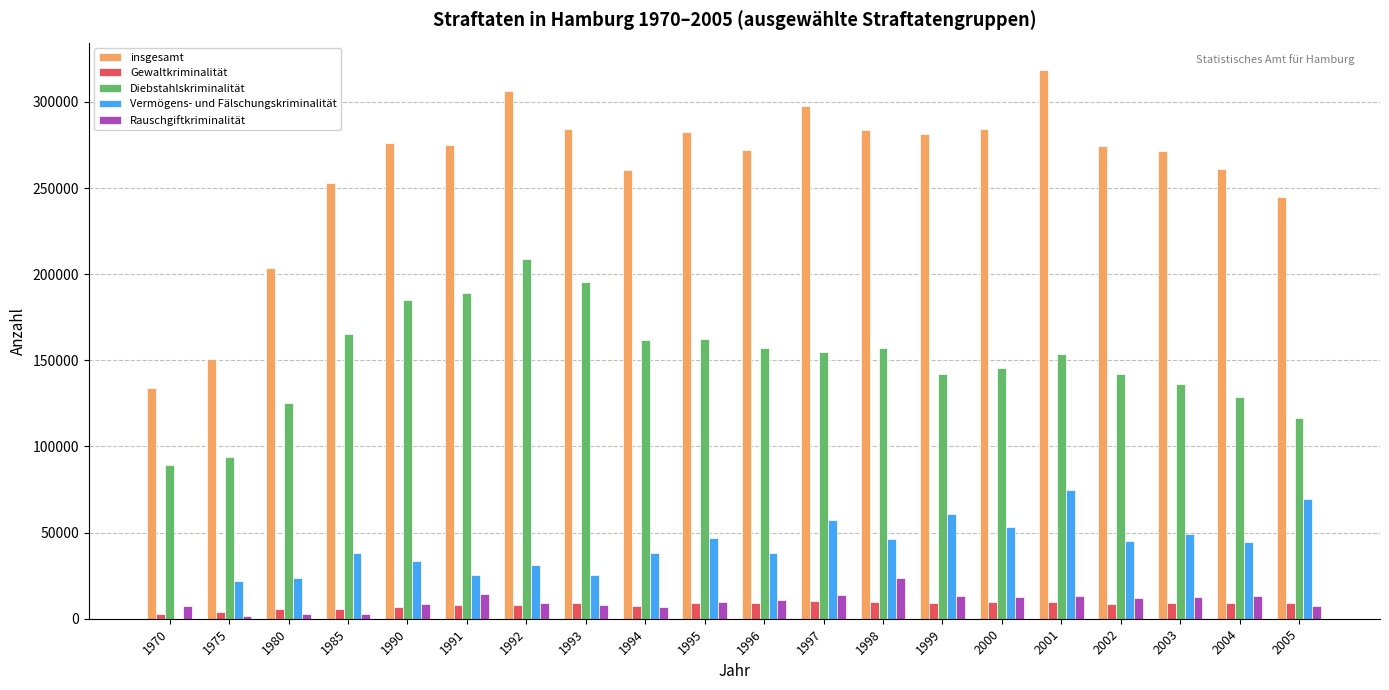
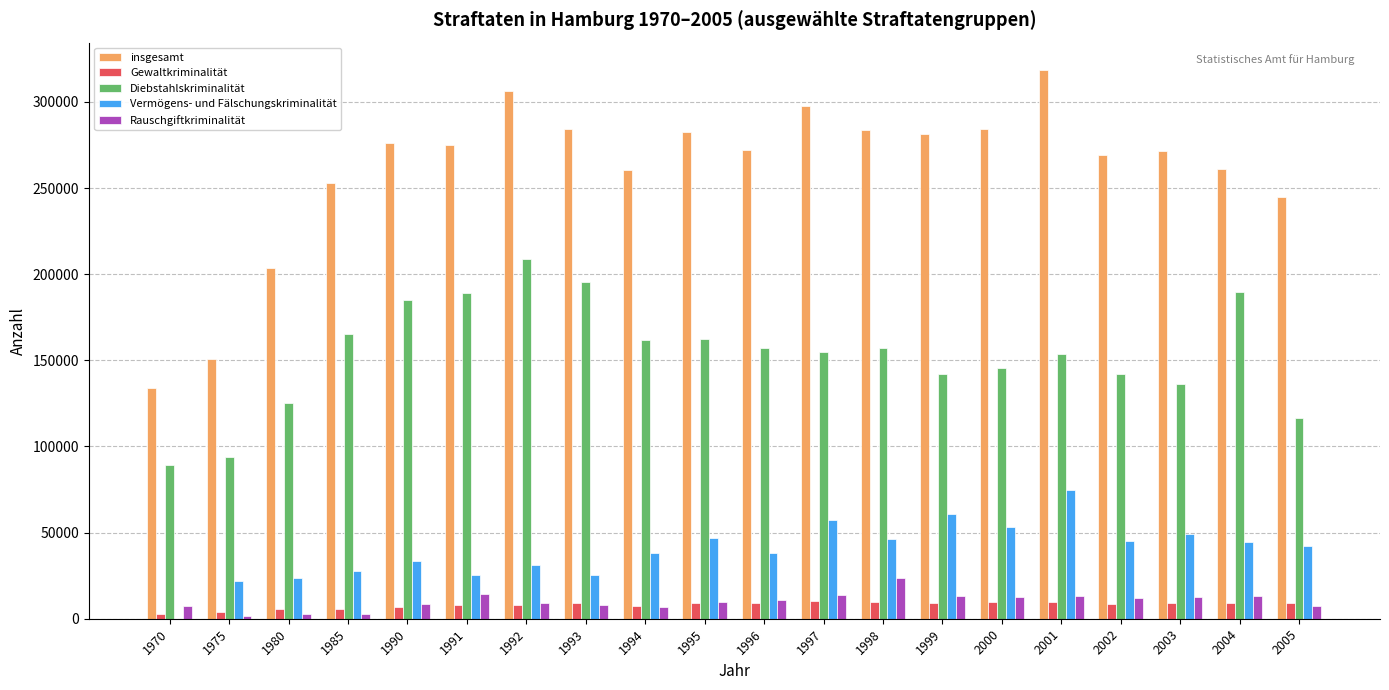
Vermögens- und Fälschungskriminalität, 1985: 38000 -> 27000
insgesamt, 2002: 275000 -> 269000
Diebstahlskriminalität, 2004: 129000 -> 189000
Vermögens- und Fälschungskriminalität, 2005: 69000 -> 42000
